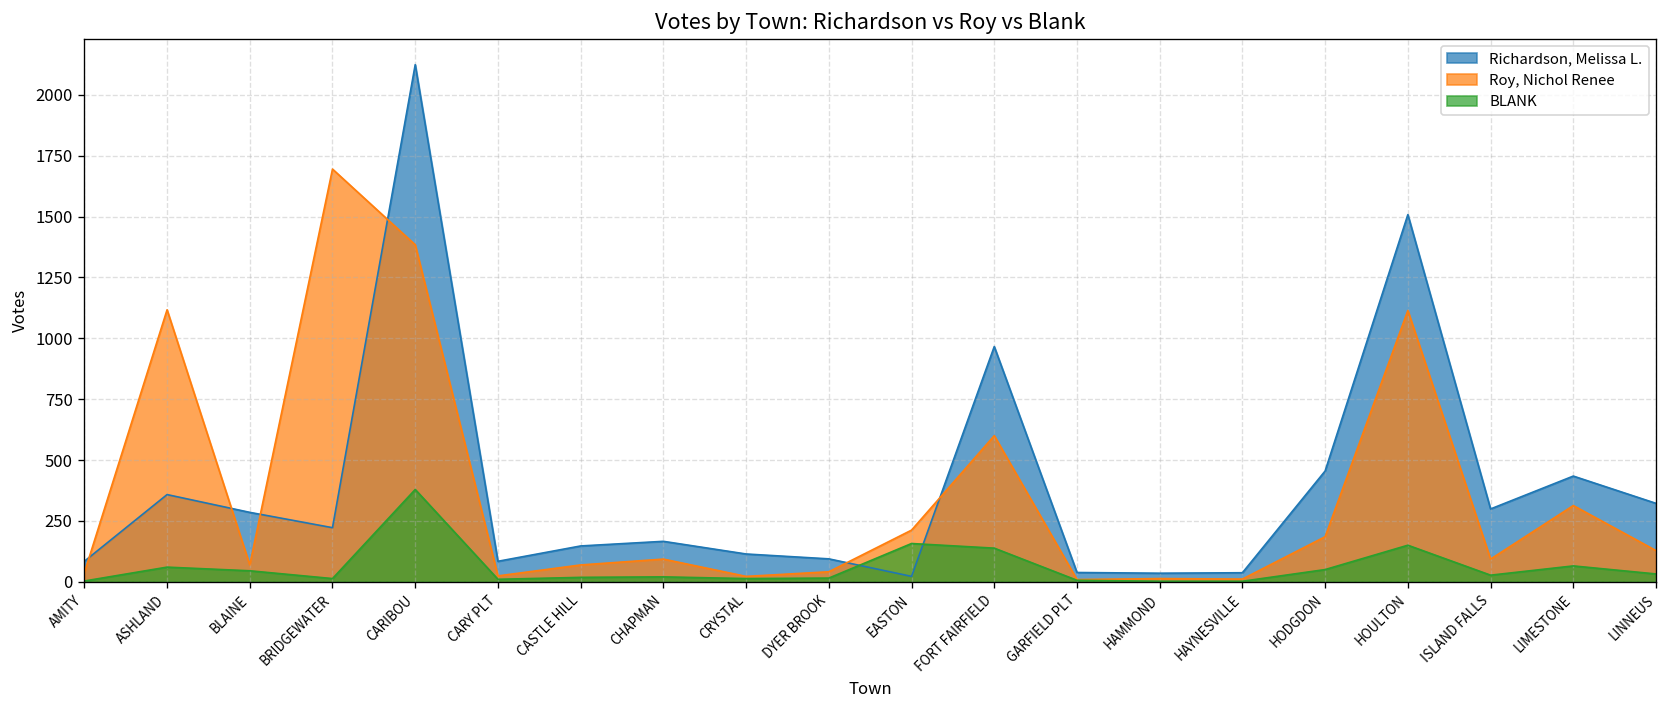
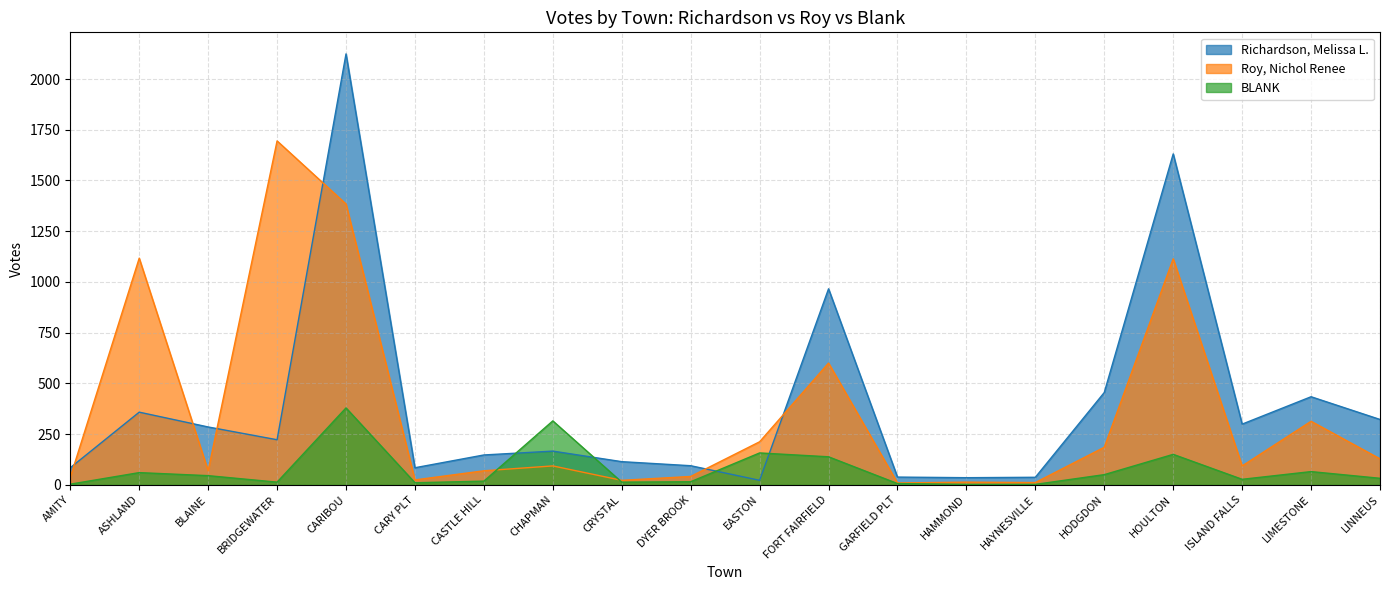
BLANK, CHAPMAN: 20 -> 320
Richardson, Melissa L., HOULTON: 1510 -> 1630
